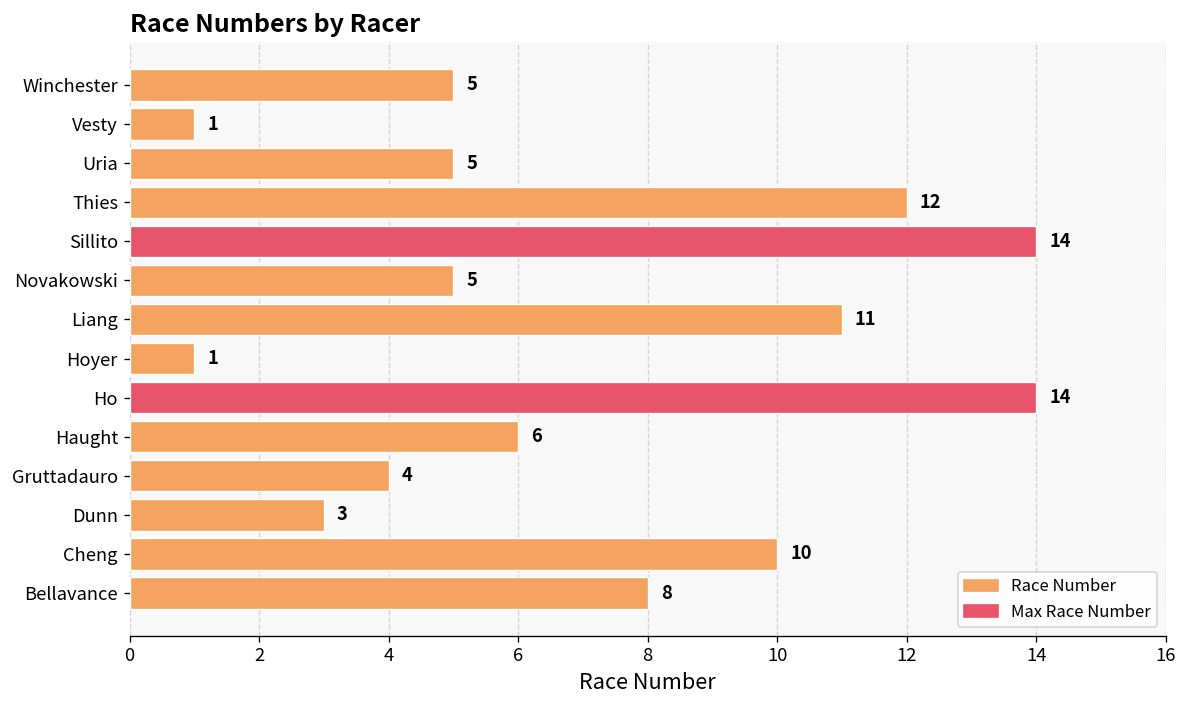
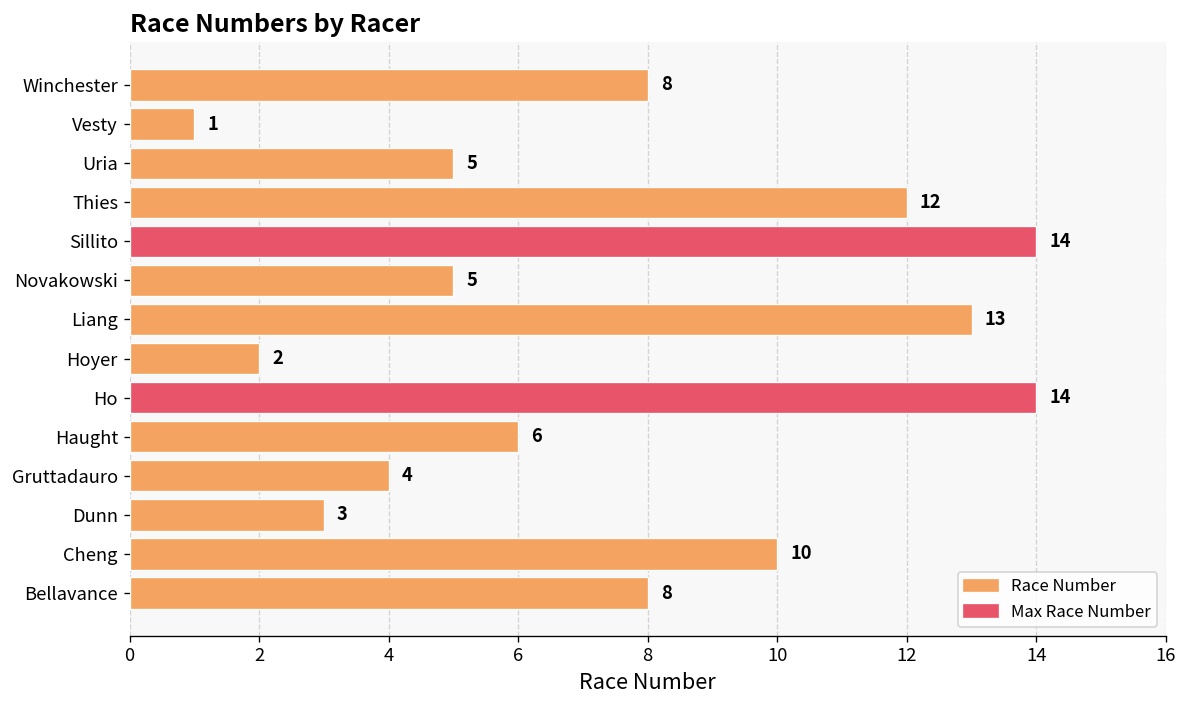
Winchester: 5 -> 8
Liang: 11 -> 13
Hoyer: 1 -> 2
